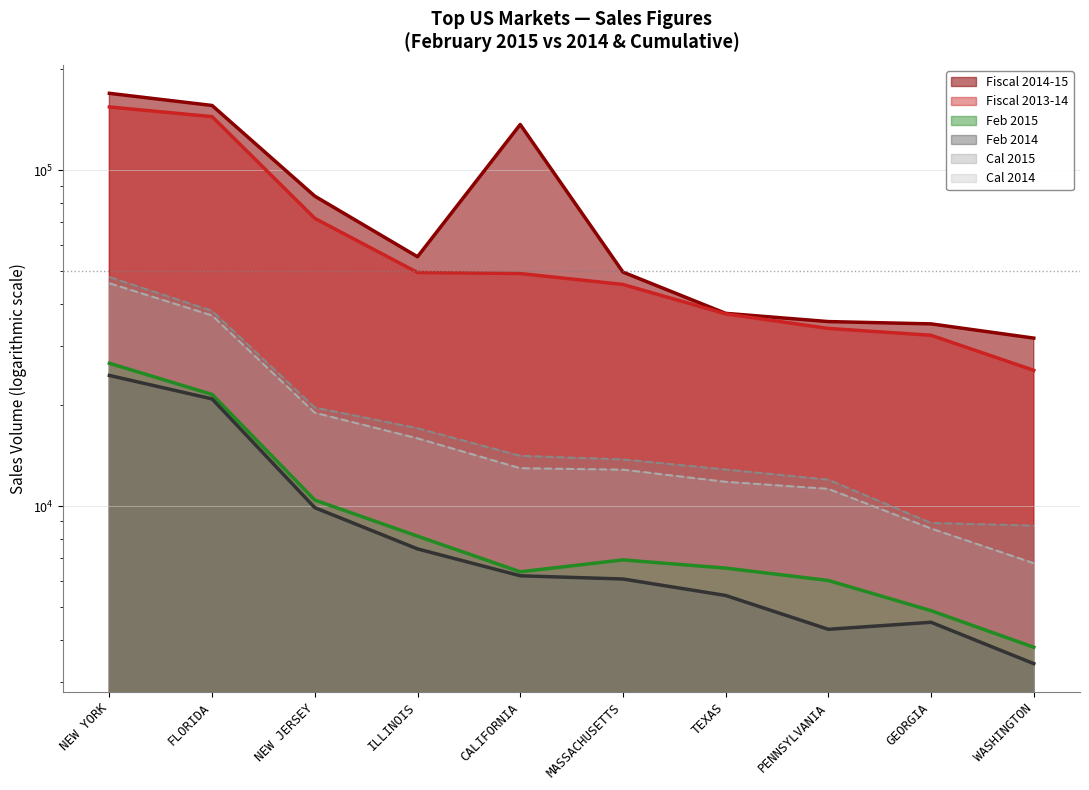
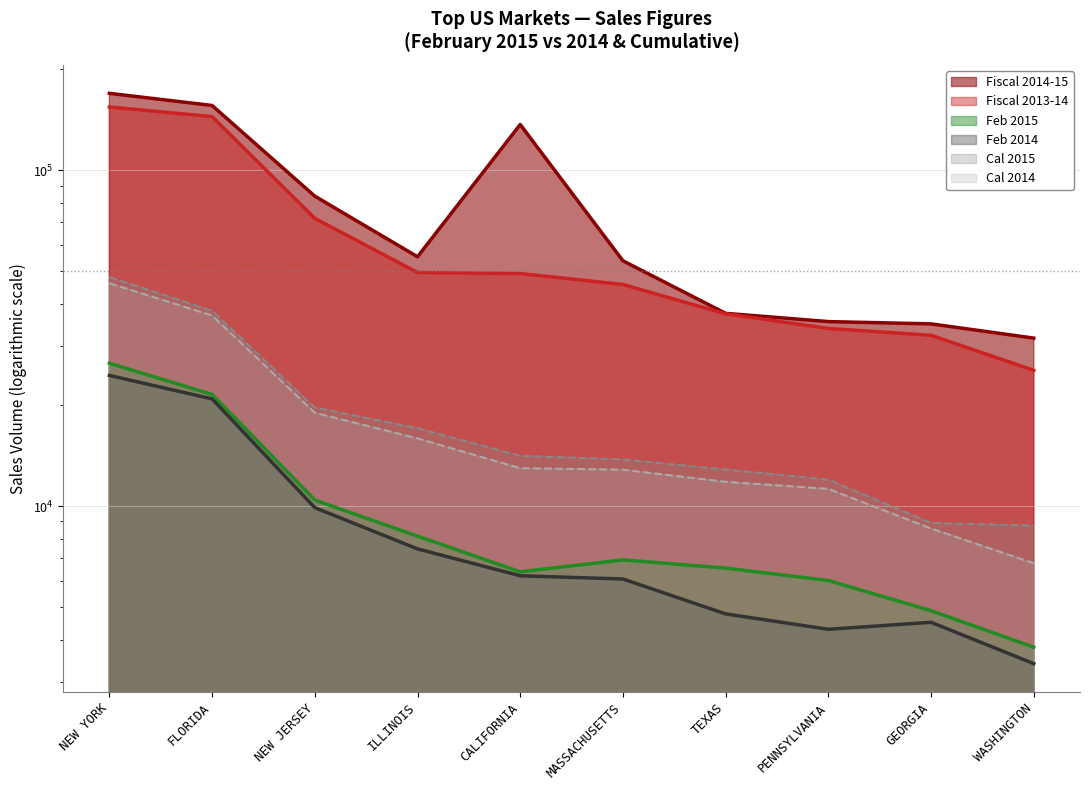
Fiscal 2014-15, MASSACHUSETTS: 50000 -> 54000
Feb 2014, TEXAS: 5400 -> 4800
